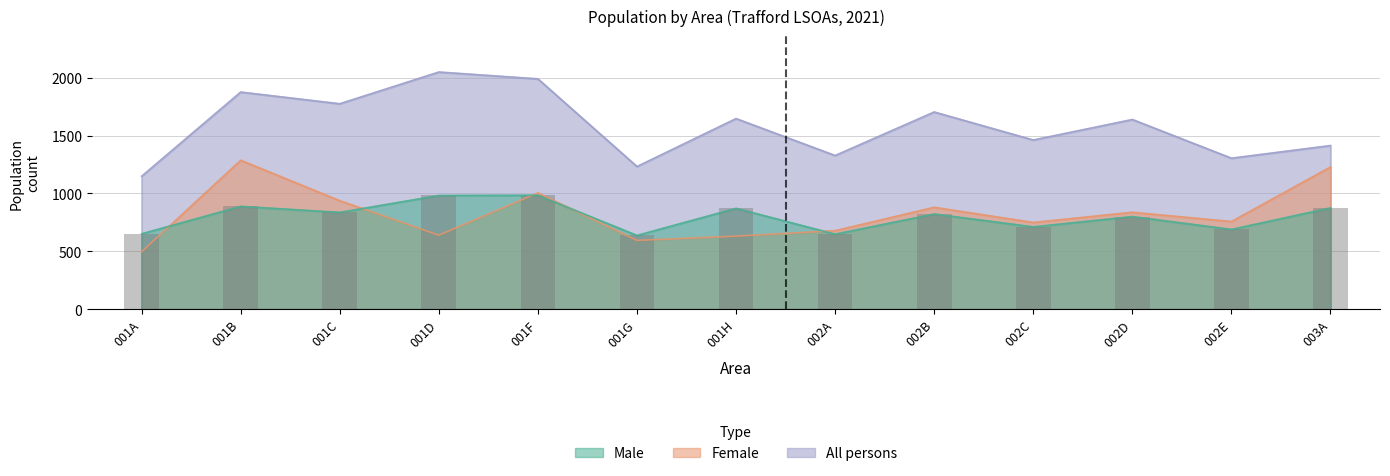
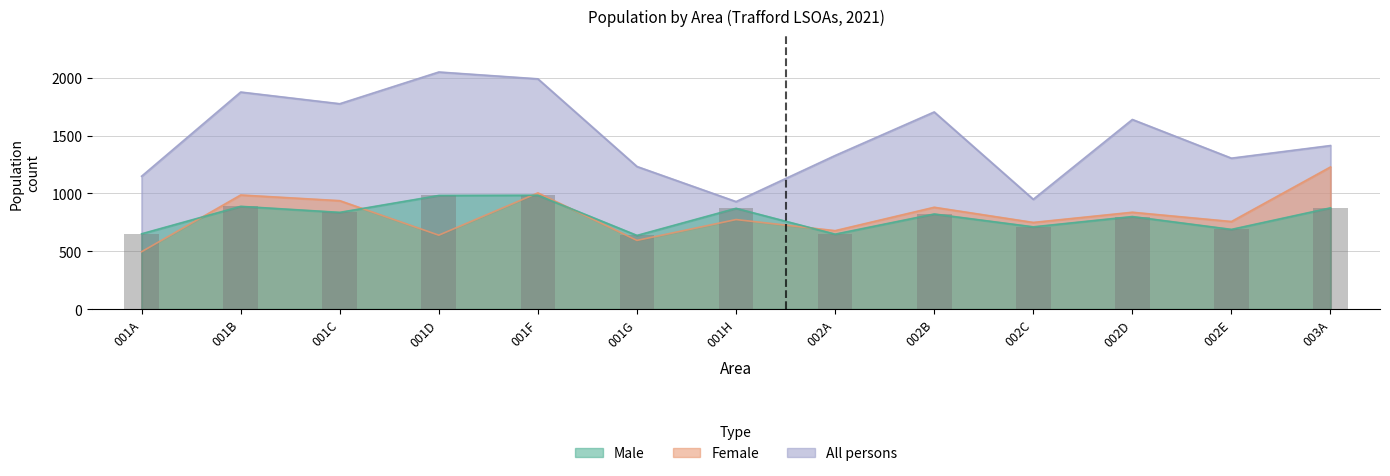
Female, 001B: 1290 -> 990
All persons, 001H: 1650 -> 930
Female, 001H: 630 -> 780
All persons, 002C: 1460 -> 950
